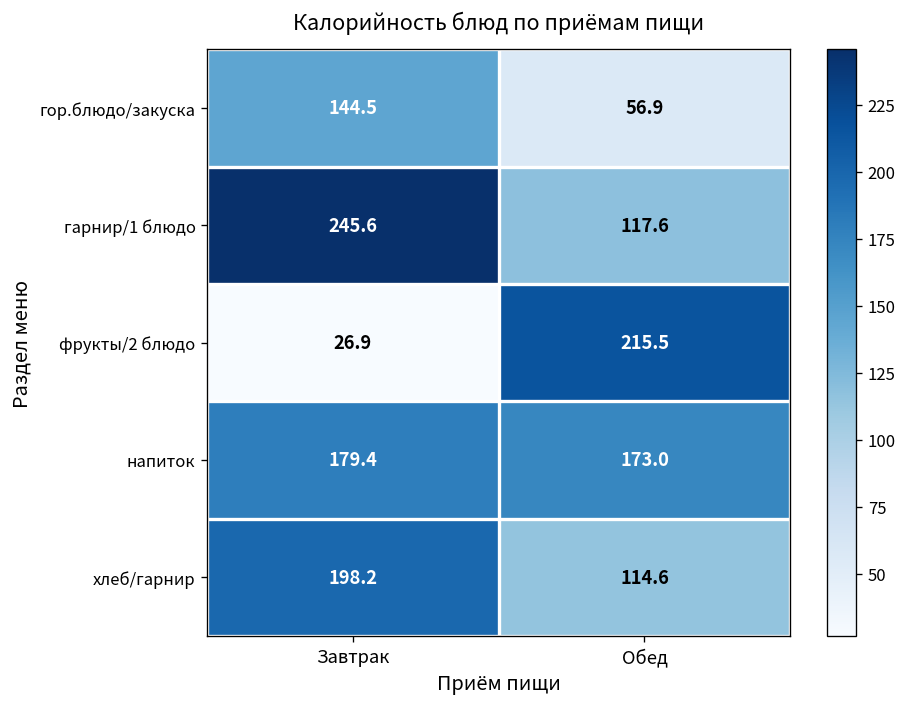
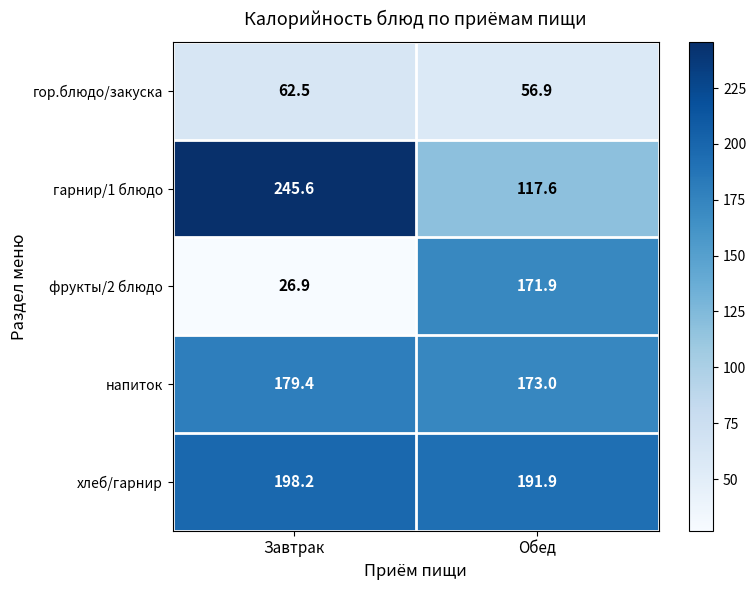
гор.блюдо/закуска, Завтрак: 144.5 -> 62.5
фрукты/2 блюдо, Обед: 215.5 -> 171.9
хлеб/гарнир, Обед: 114.6 -> 191.9
